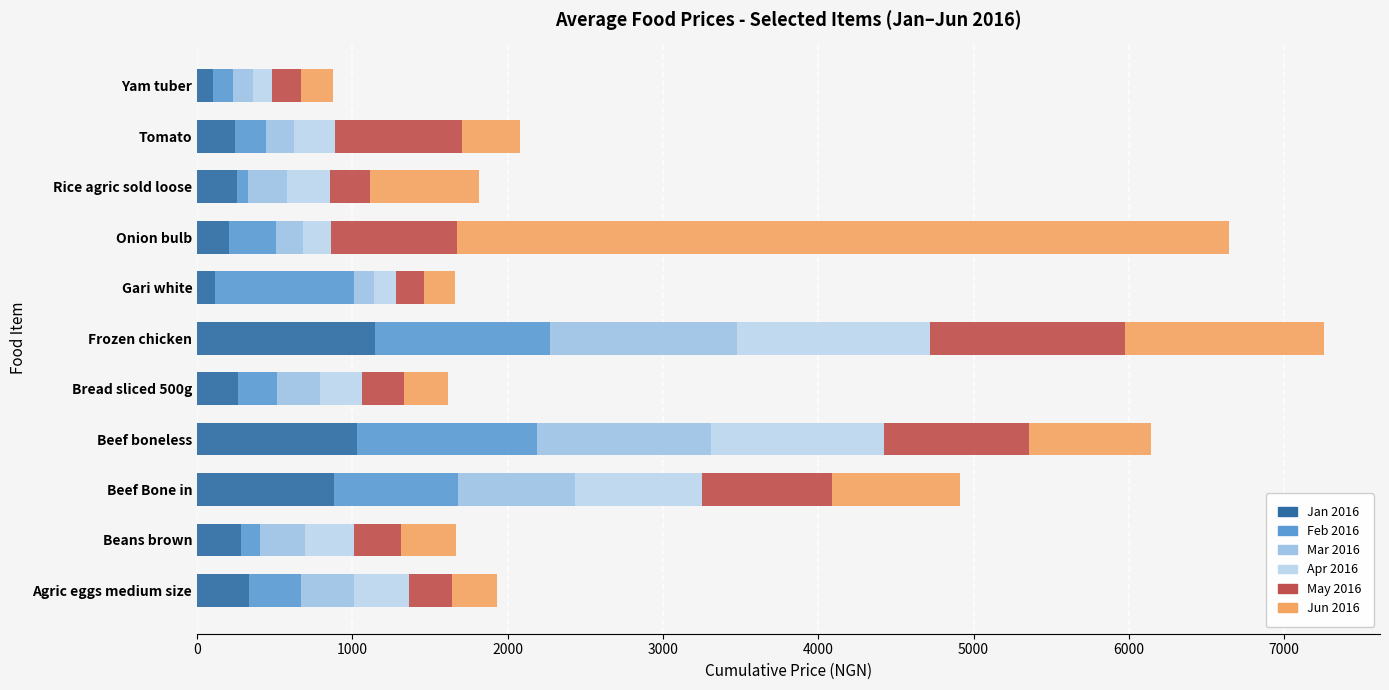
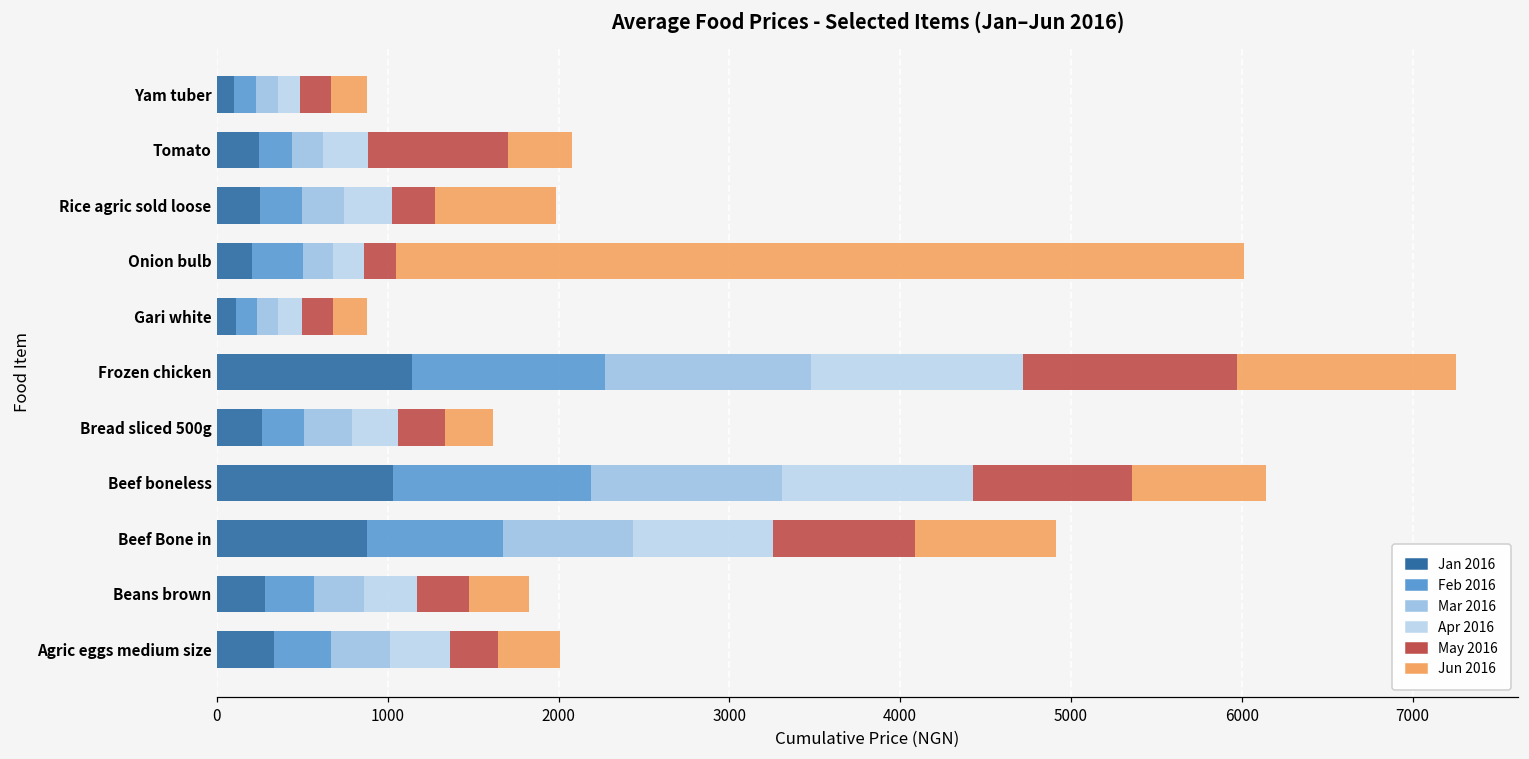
Feb 2016, Rice agric sold loose: 70 -> 240
May 2016, Onion bulb: 810 -> 180
Feb 2016, Gari white: 900 -> 120
Feb 2016, Beans brown: 130 -> 290
Jun 2016, Agric eggs medium size: 280 -> 360
